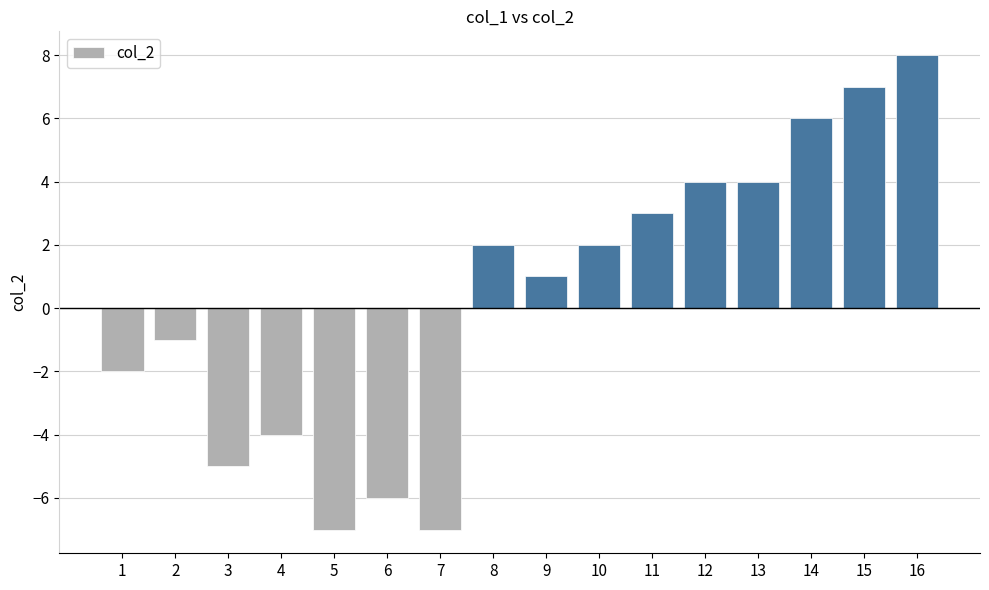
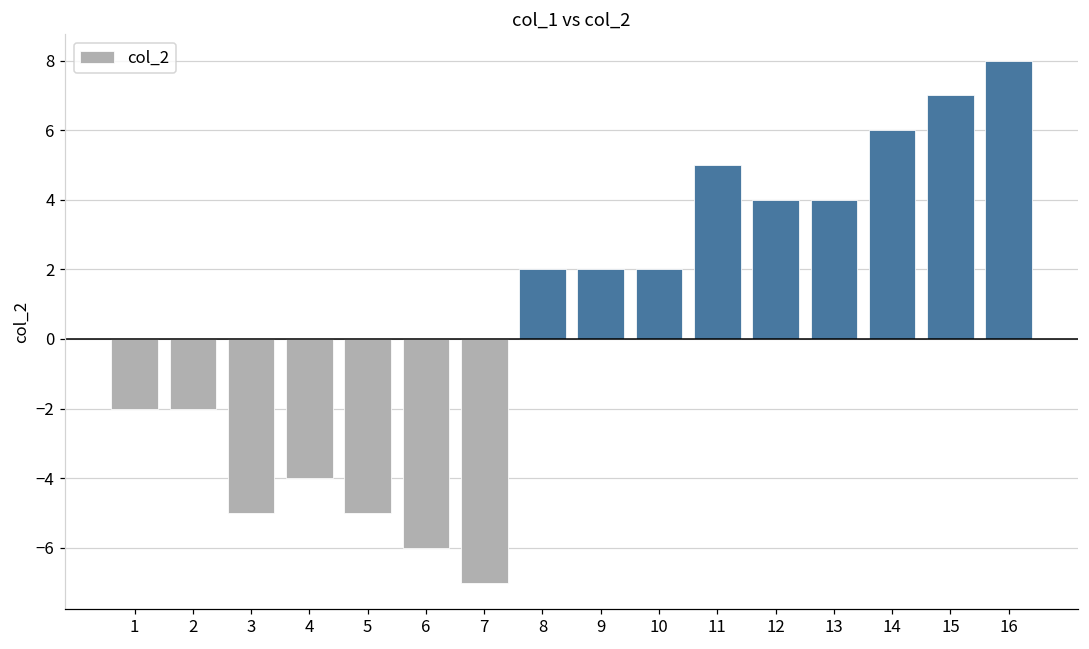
2: -1 -> -2
5: -7 -> -5
9: 1 -> 2
11: 3 -> 5
